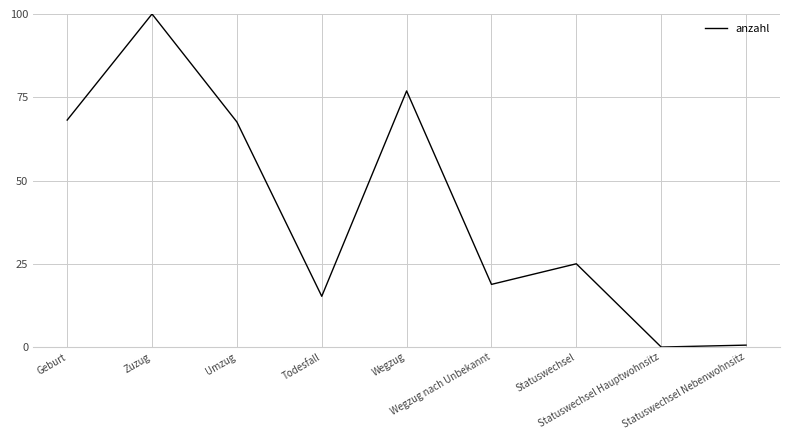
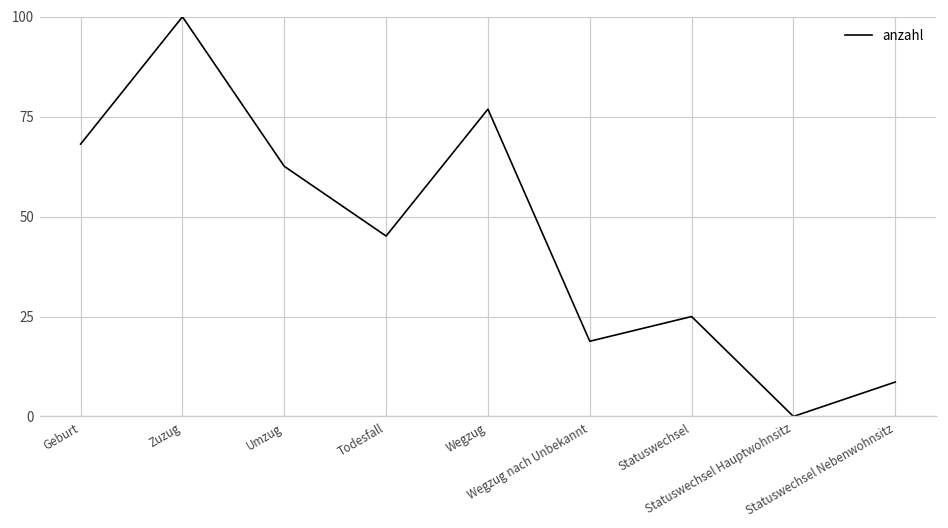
Umzug: 68 -> 63
Todesfall: 15 -> 45
Statuswechsel Nebenwohnsitz: 1 -> 9
